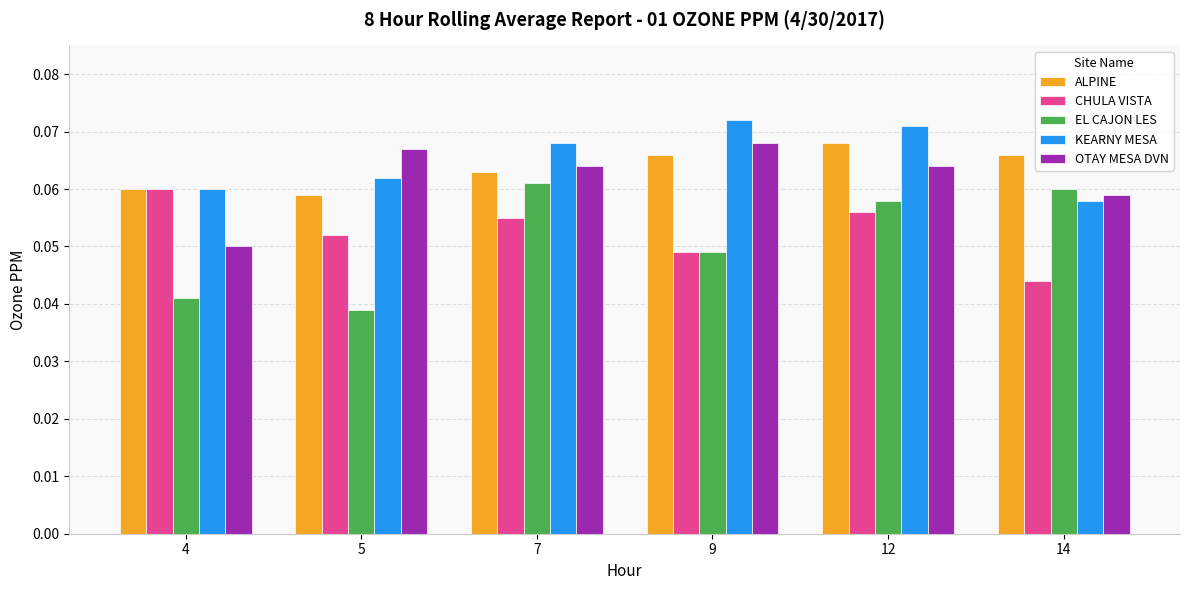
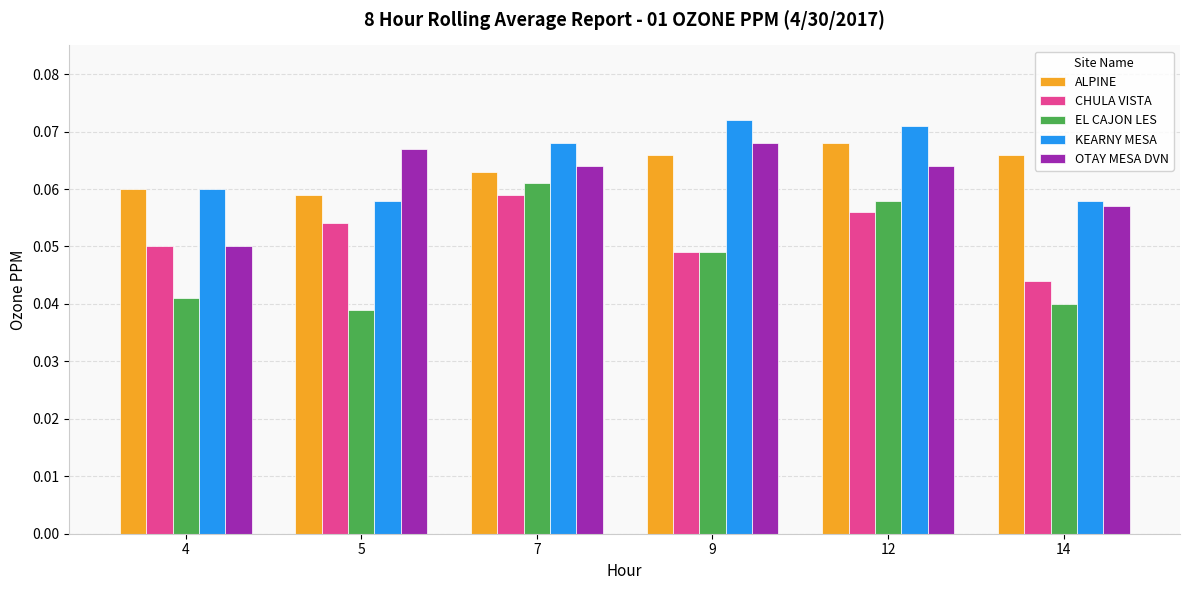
CHULA VISTA, 4: 0.06 -> 0.05
CHULA VISTA, 5: 0.052 -> 0.054
KEARNY MESA, 5: 0.062 -> 0.058
CHULA VISTA, 7: 0.055 -> 0.059
EL CAJON LES, 14: 0.06 -> 0.04
OTAY MESA DVN, 14: 0.059 -> 0.057
